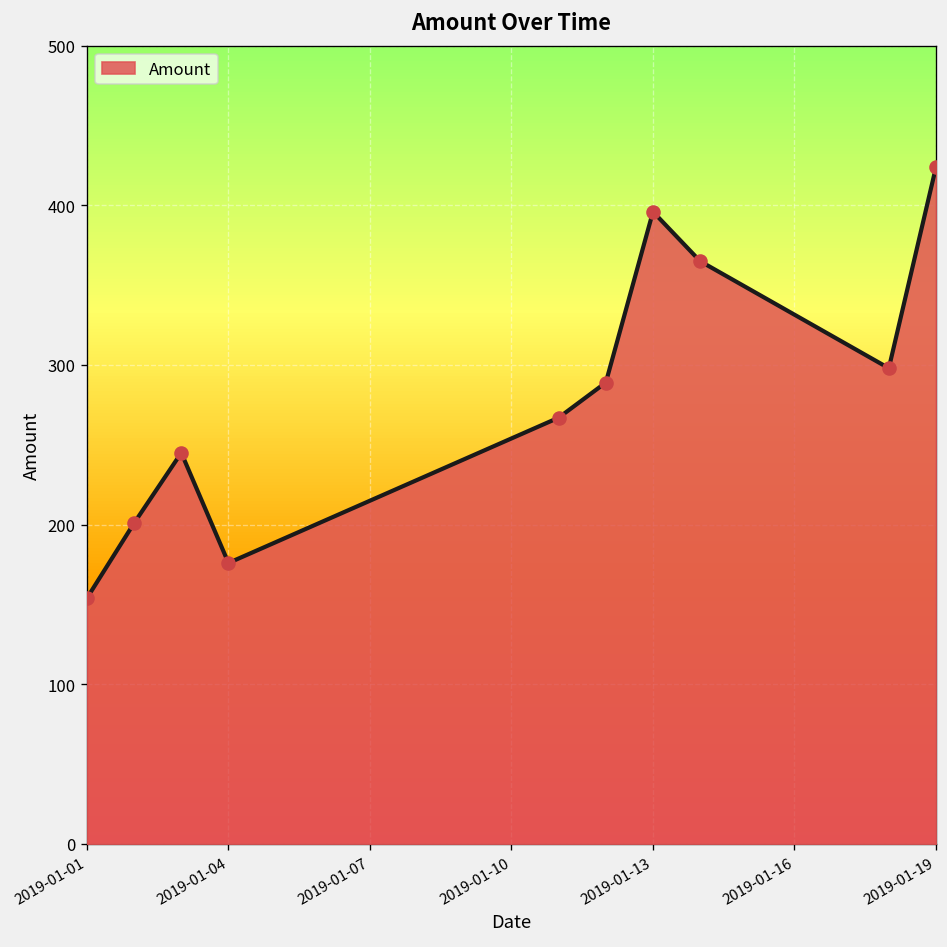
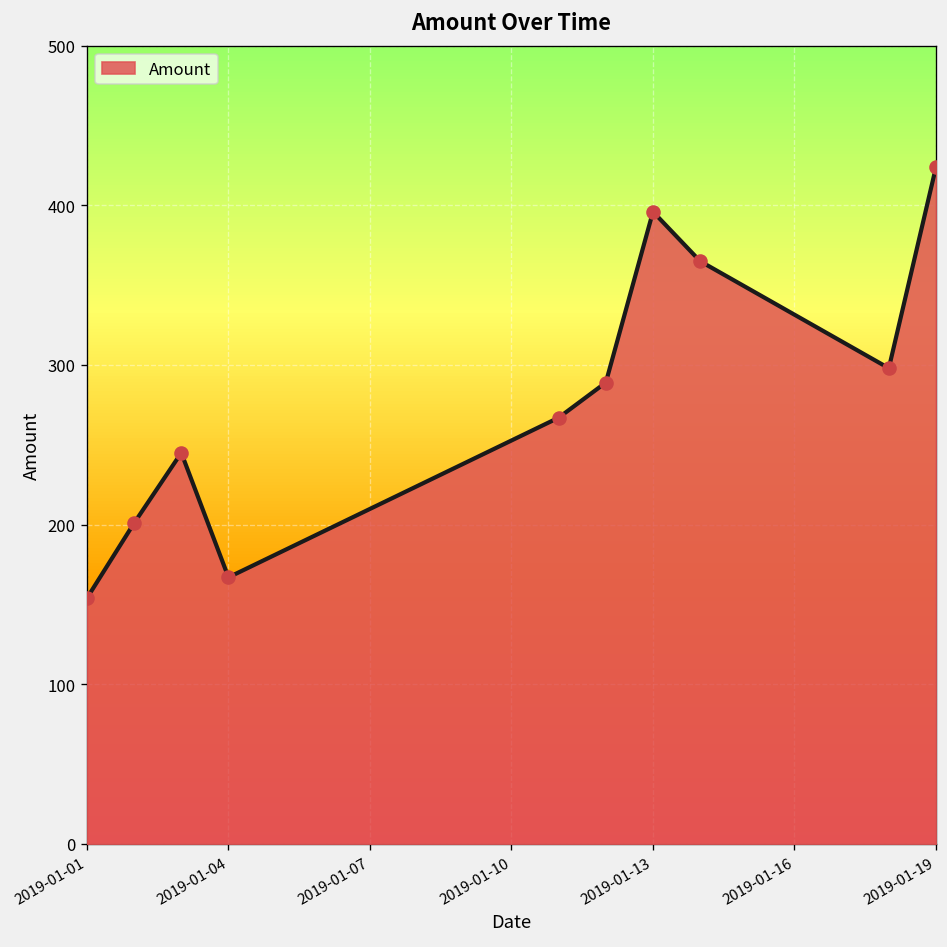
2019-01-04: 176 -> 167
